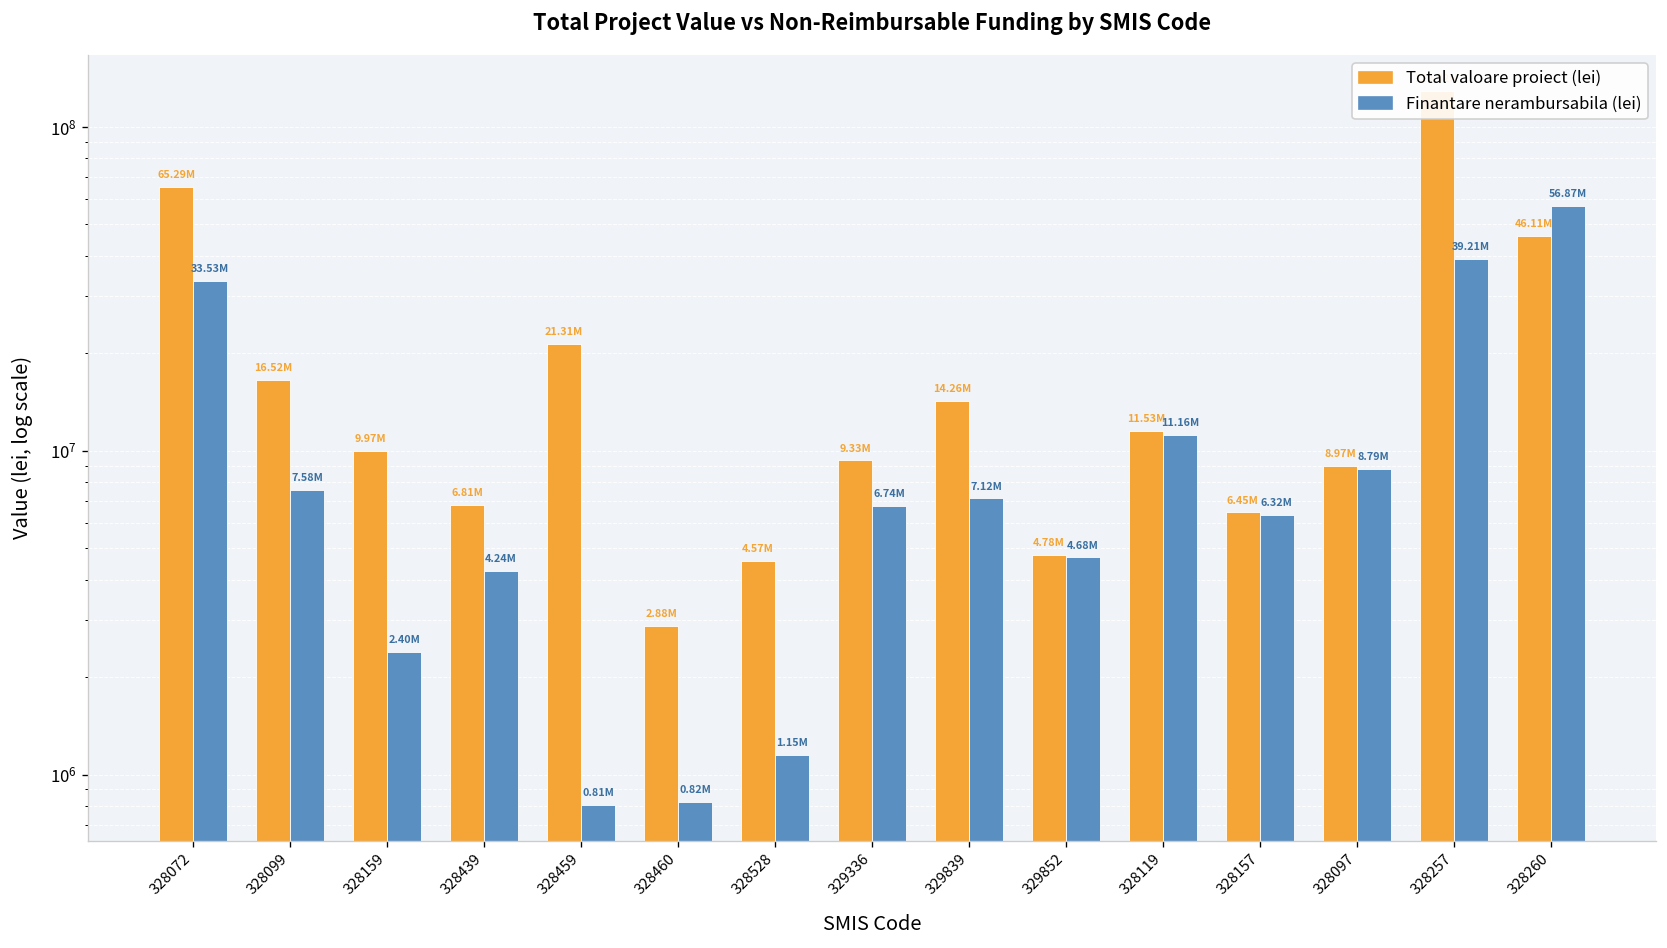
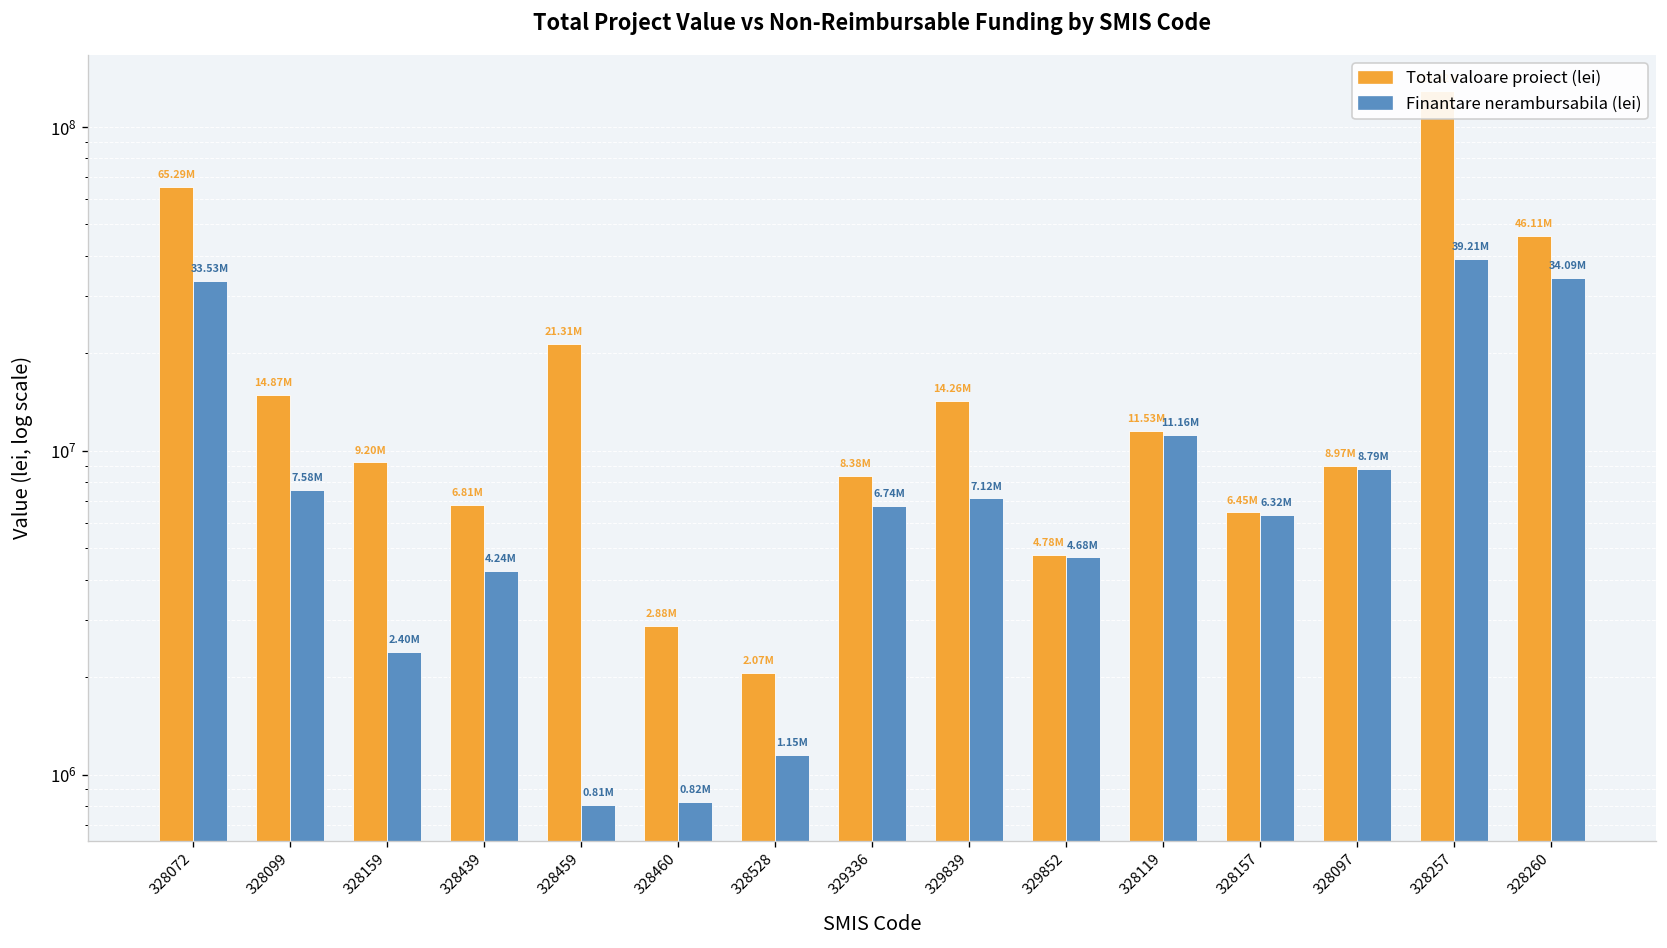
Total valoare proiect (lei), 328099: 16.52M -> 14.87M
Total valoare proiect (lei), 328159: 9.97M -> 9.20M
Total valoare proiect (lei), 328528: 4.57M -> 2.07M
Total valoare proiect (lei), 329336: 9.33M -> 8.38M
Finantare nerambursabila (lei), 328260: 56.87M -> 34.09M
